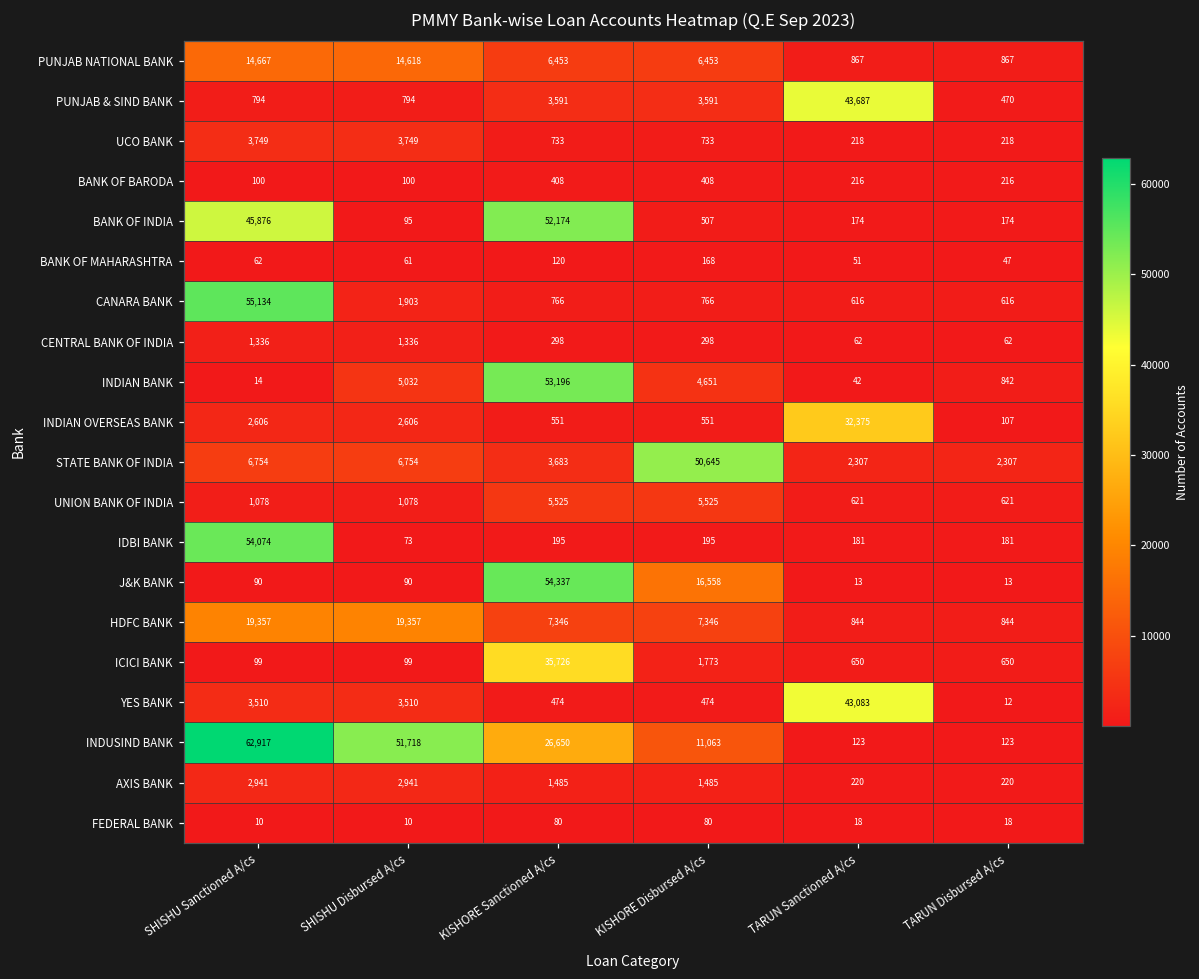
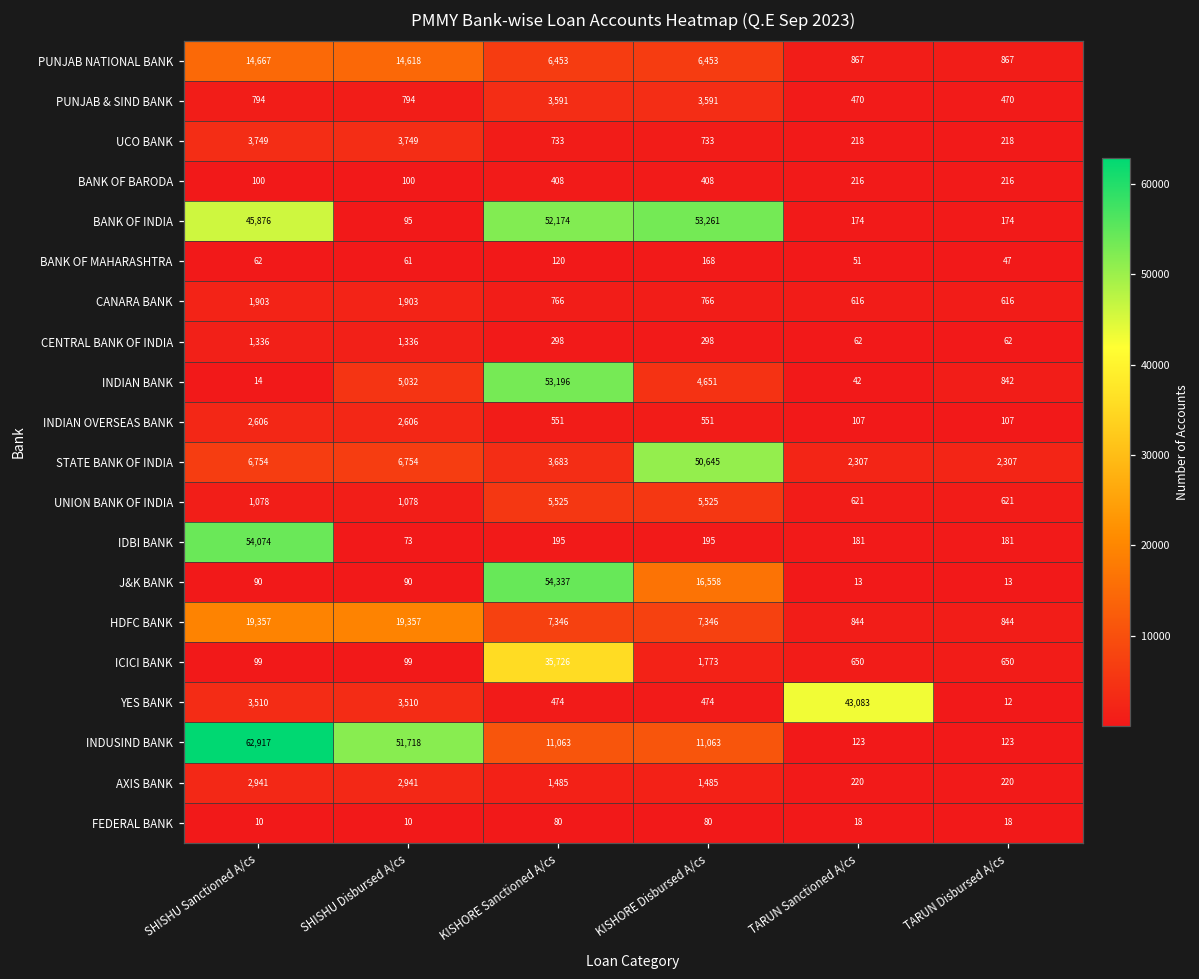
PUNJAB & SIND BANK, TARUN Sanctioned A/cs: 43,687 -> 470
BANK OF INDIA, KISHORE Disbursed A/cs: 507 -> 53,261
CANARA BANK, SHISHU Sanctioned A/cs: 55,134 -> 1,903
INDIAN OVERSEAS BANK, TARUN Sanctioned A/cs: 32,375 -> 107
INDUSIND BANK, KISHORE Sanctioned A/cs: 26,650 -> 11,063
